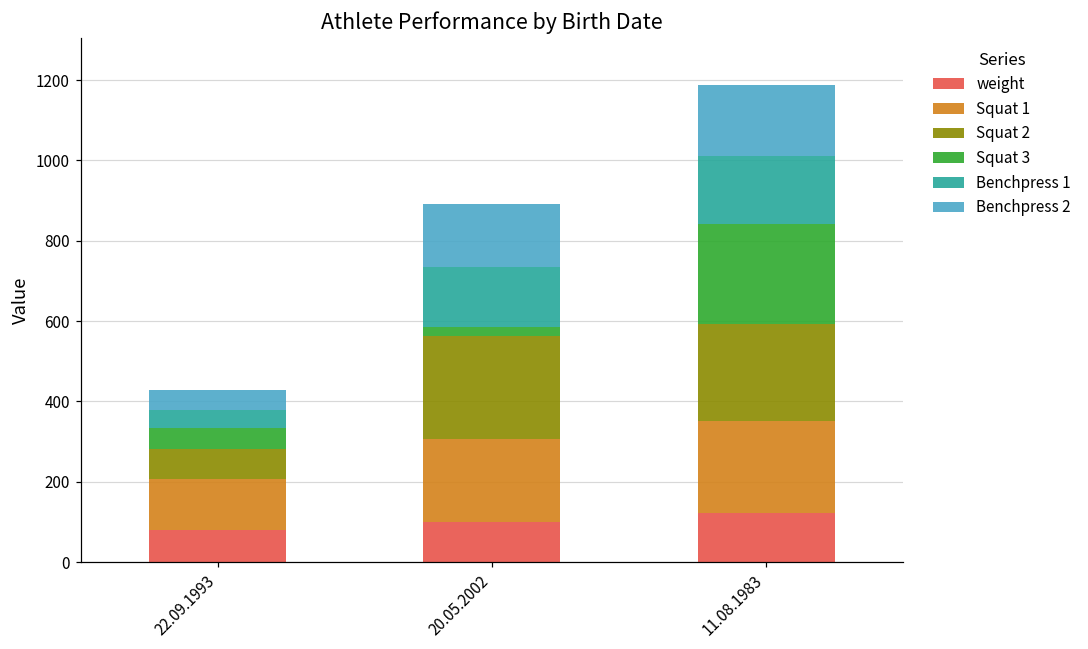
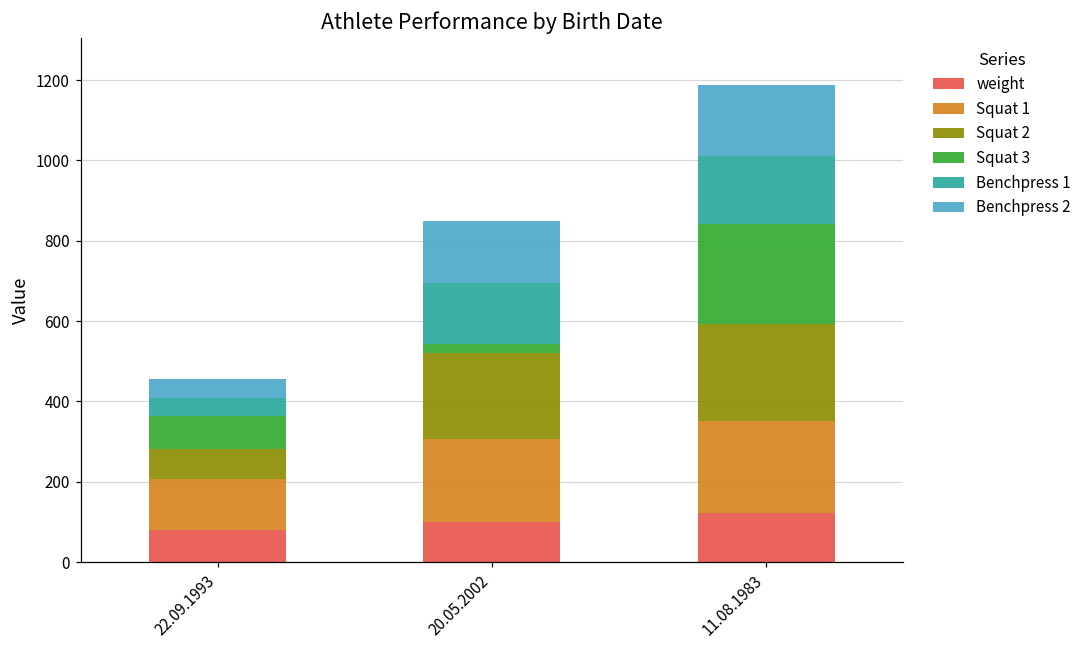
Squat 3, 22.09.1993: 50 -> 80
Squat 2, 20.05.2002: 260 -> 210
